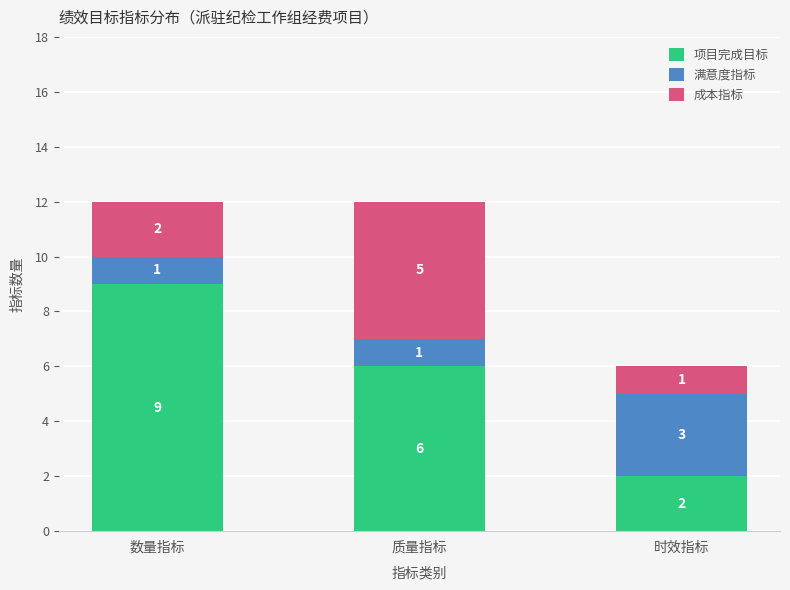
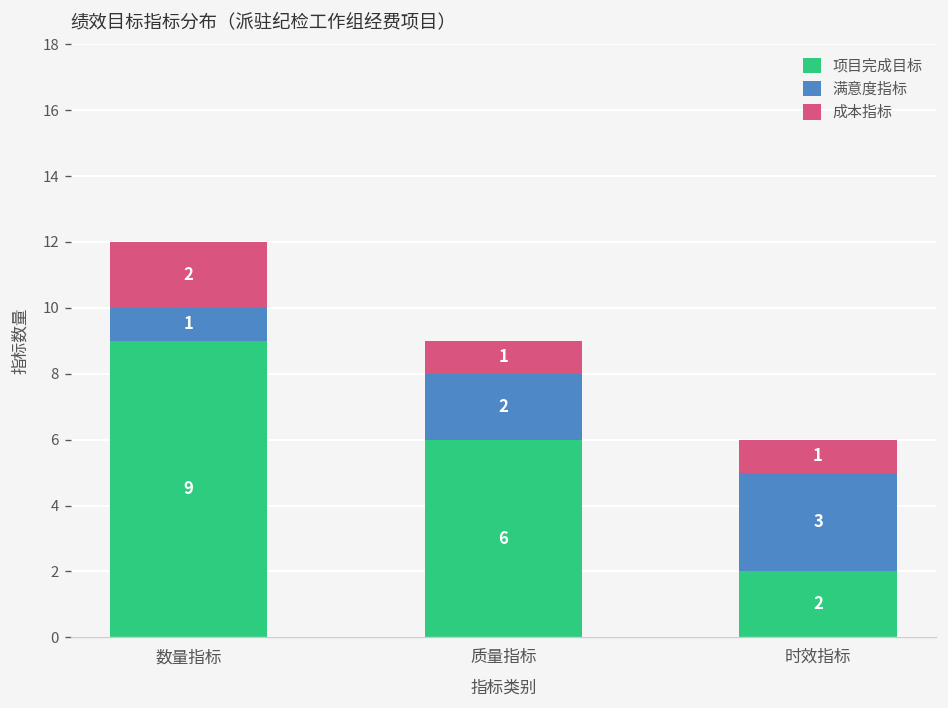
满意度指标, 质量指标: 1 -> 2
成本指标, 质量指标: 5 -> 1
